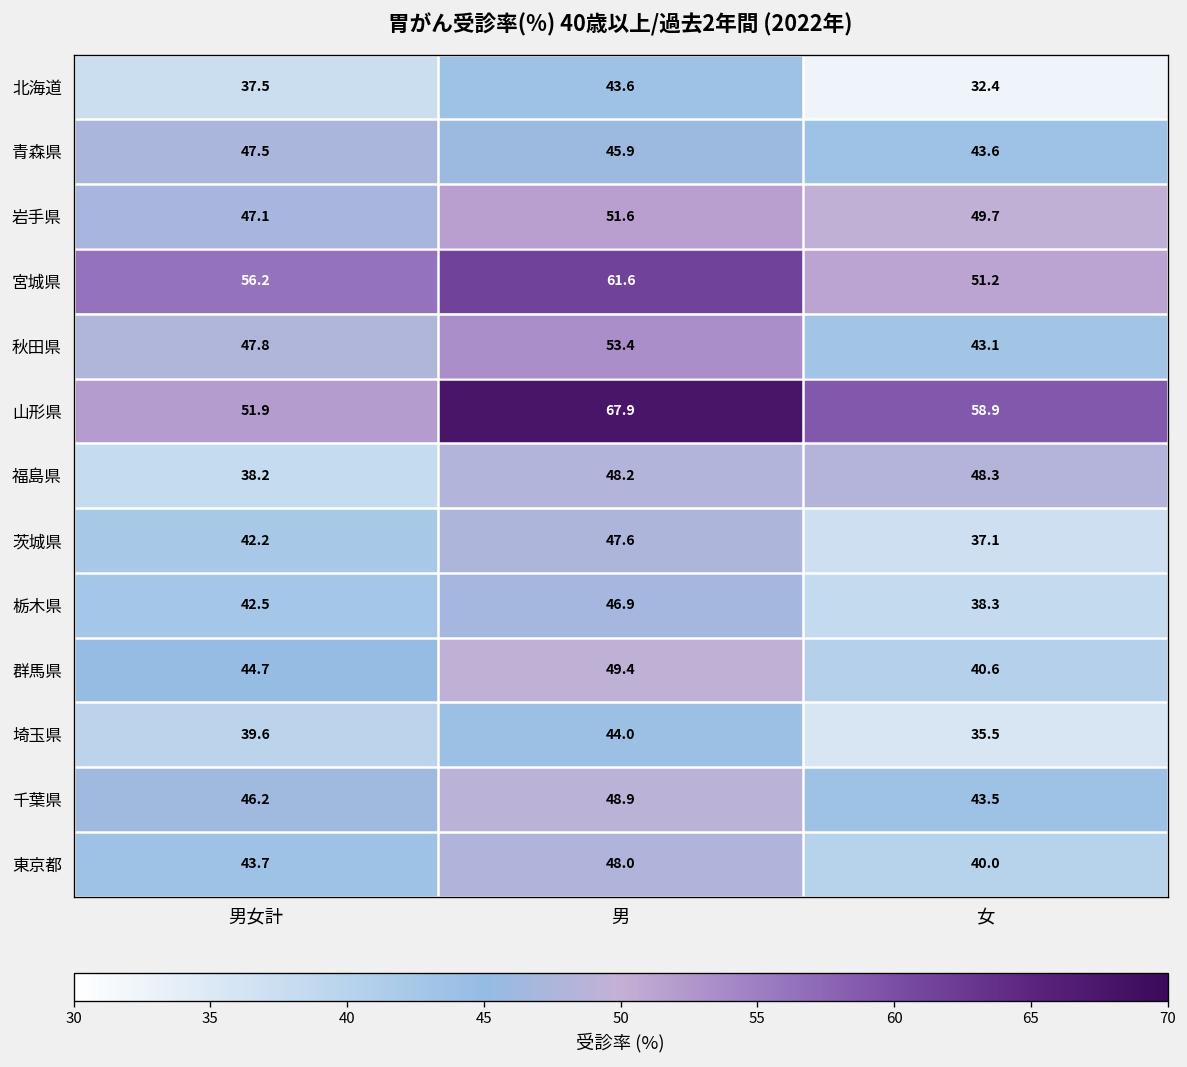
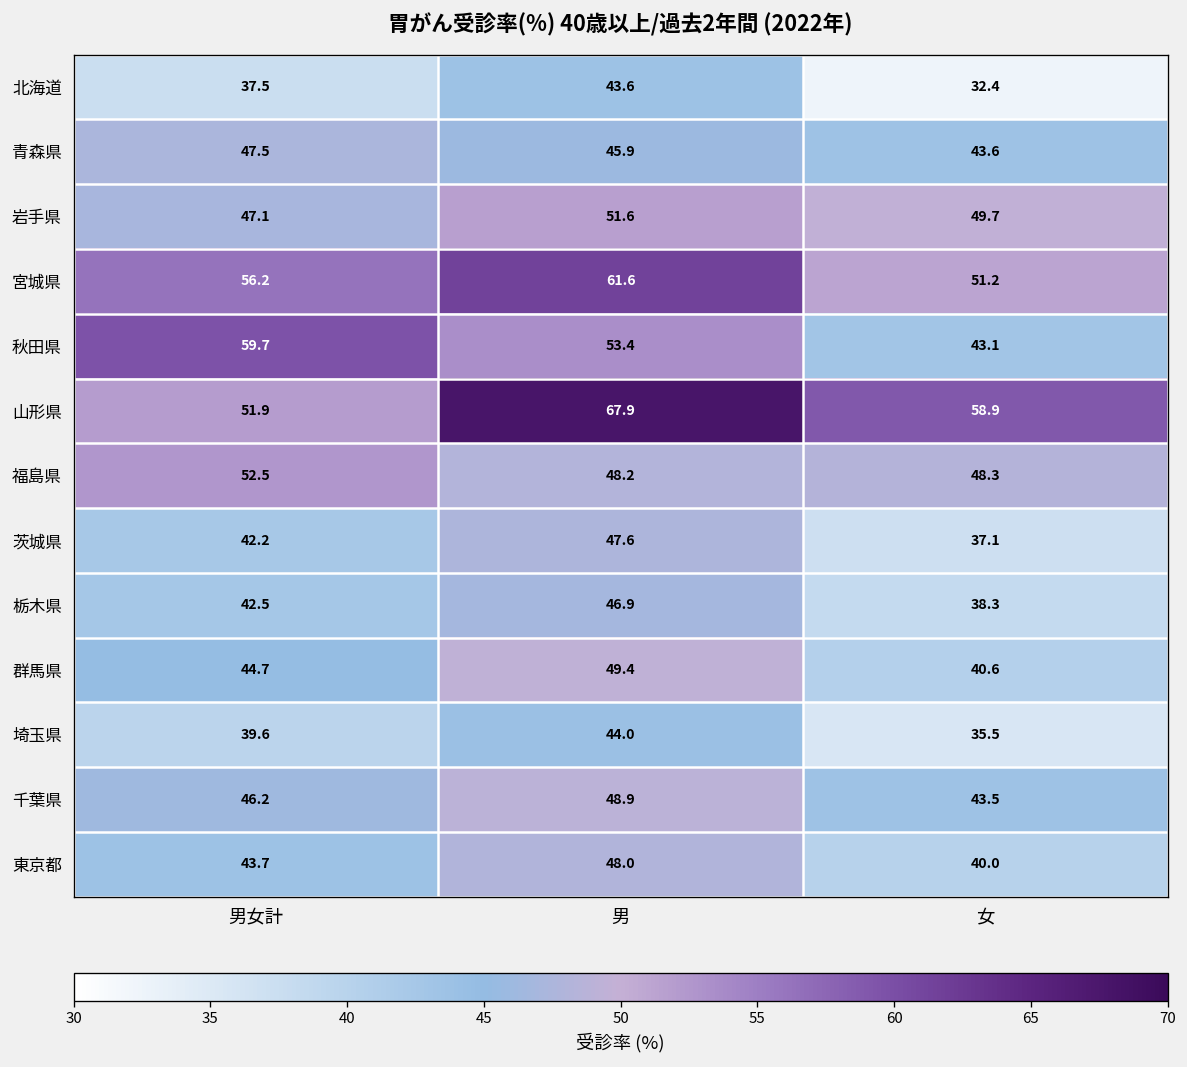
秋田県, 男女計: 47.8 -> 59.7
福島県, 男女計: 38.2 -> 52.5
